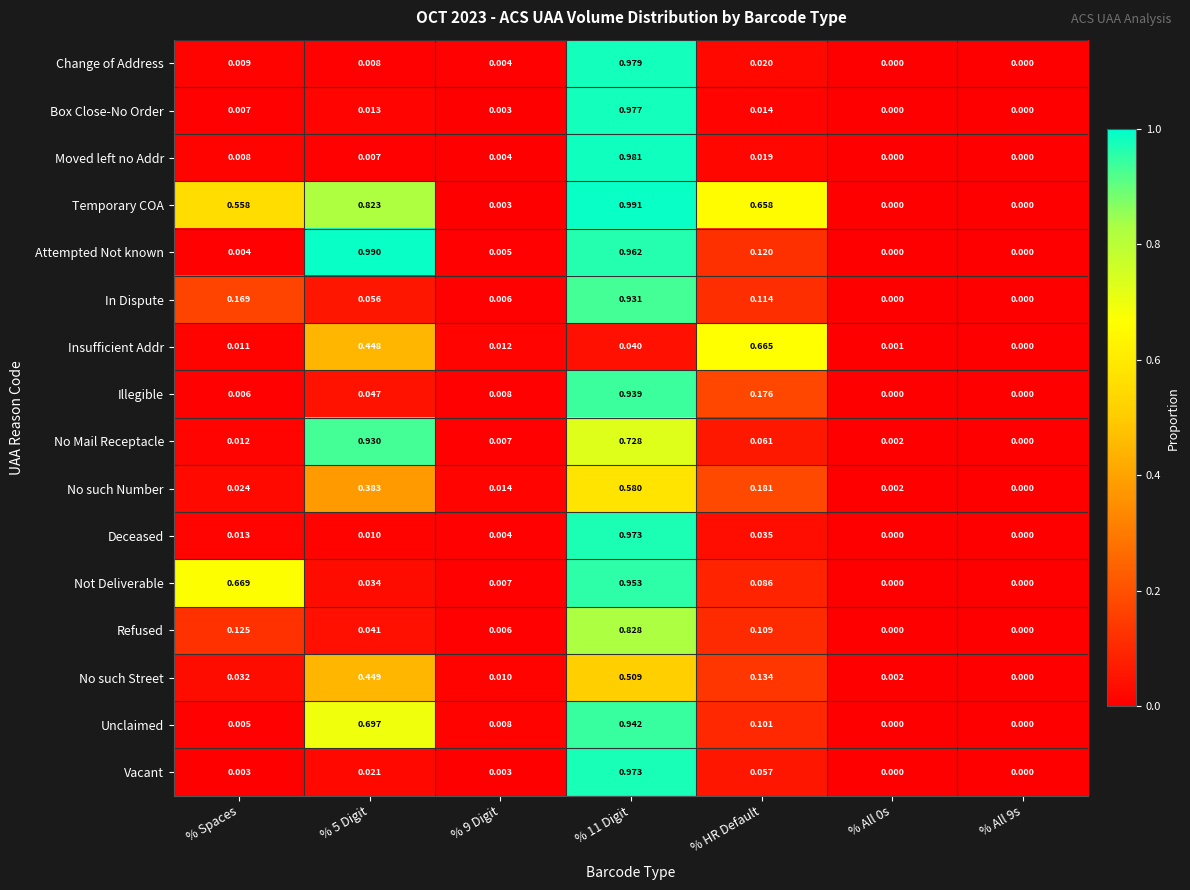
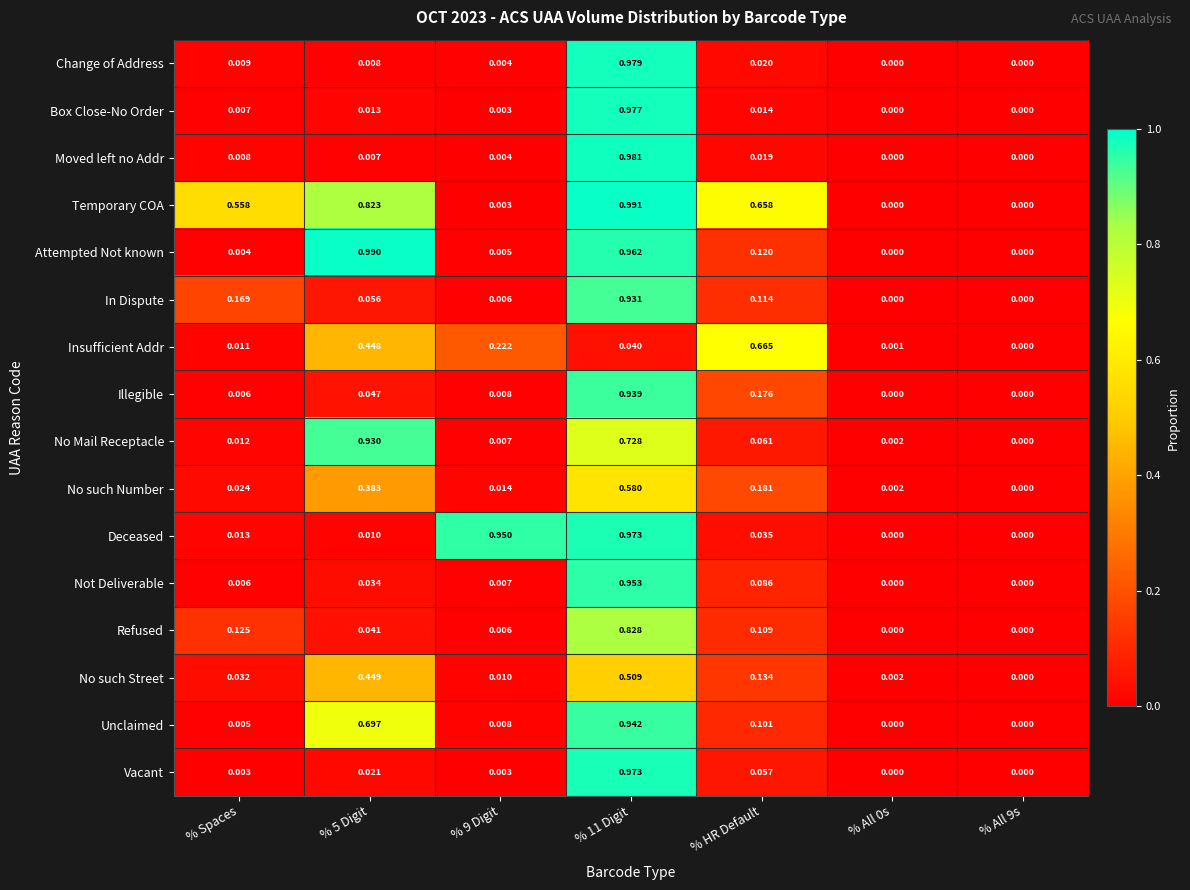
Insufficient Addr, % 9 Digit: 0.012 -> 0.222
Deceased, % 9 Digit: 0.004 -> 0.950
Not Deliverable, % Spaces: 0.669 -> 0.006
